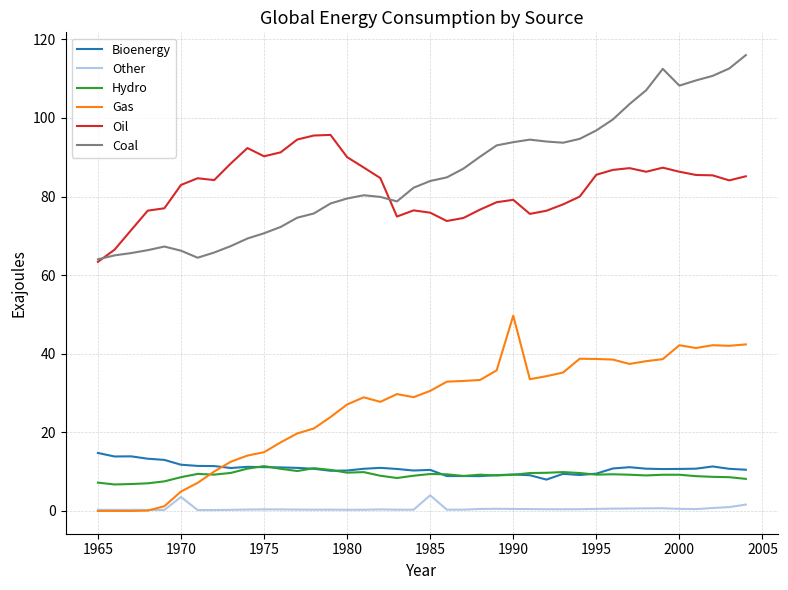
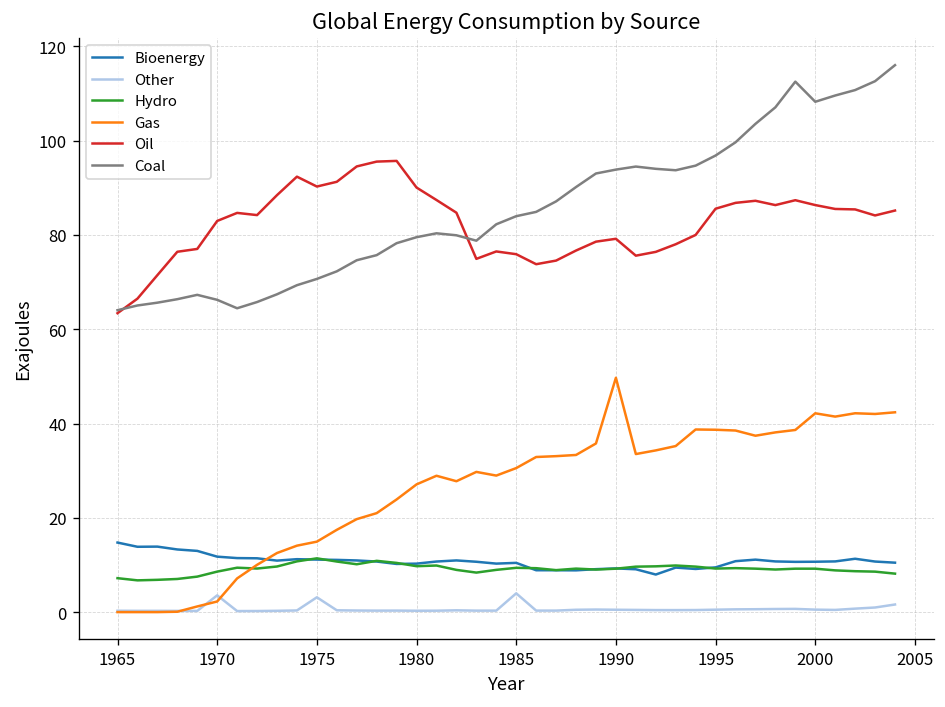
Gas, 1970: 5 -> 2
Other, 1975: 0 -> 3
